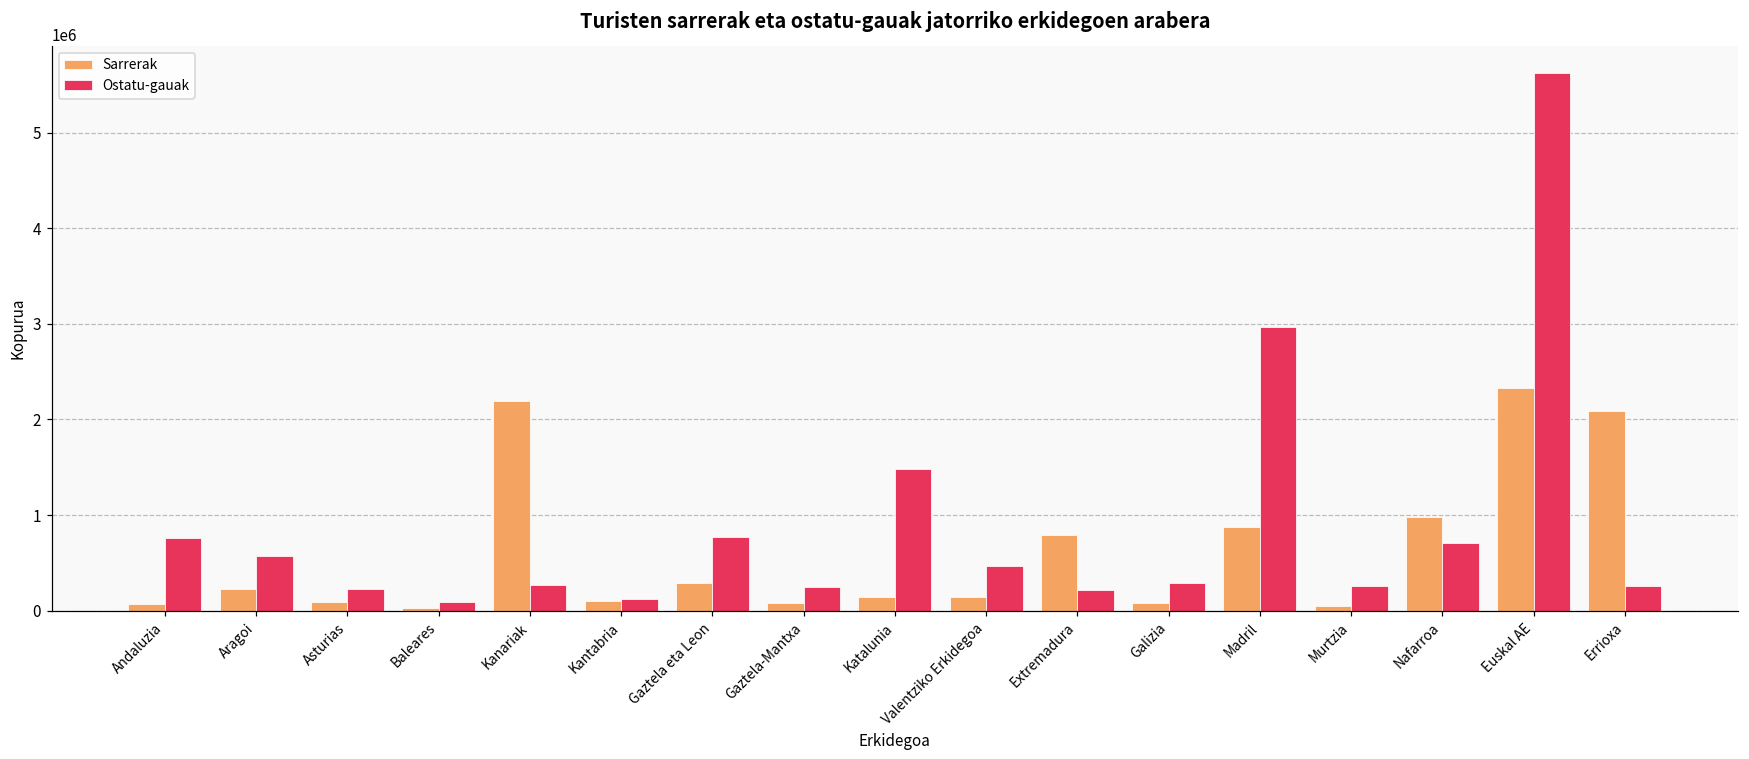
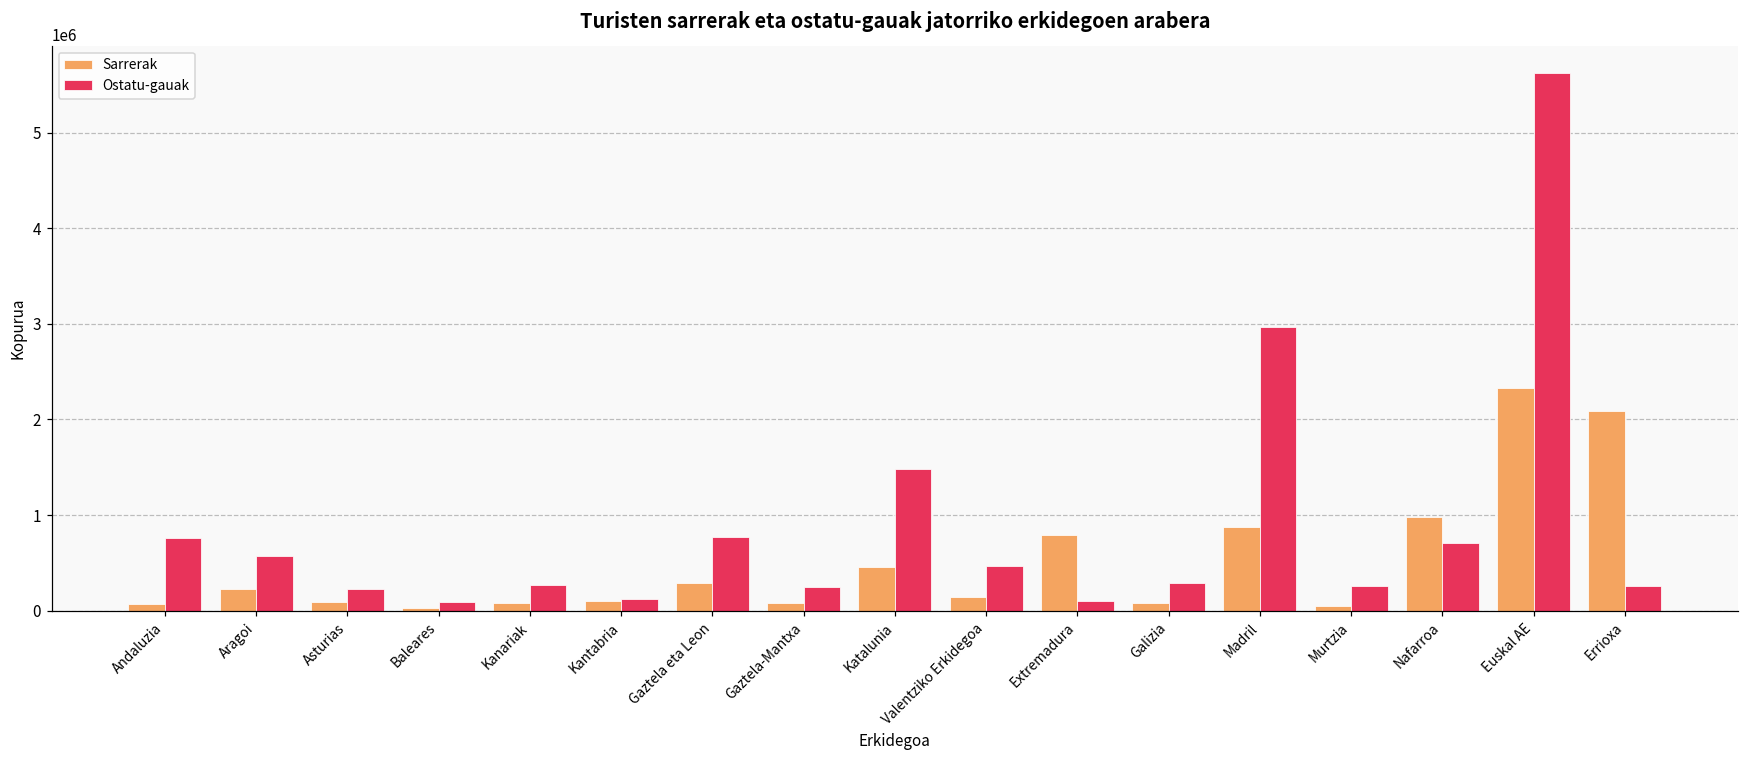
Sarrerak, Kanariak: 2200000 -> 100000
Sarrerak, Katalunia: 100000 -> 500000
Ostatu-gauak, Extremadura: 200000 -> 100000
